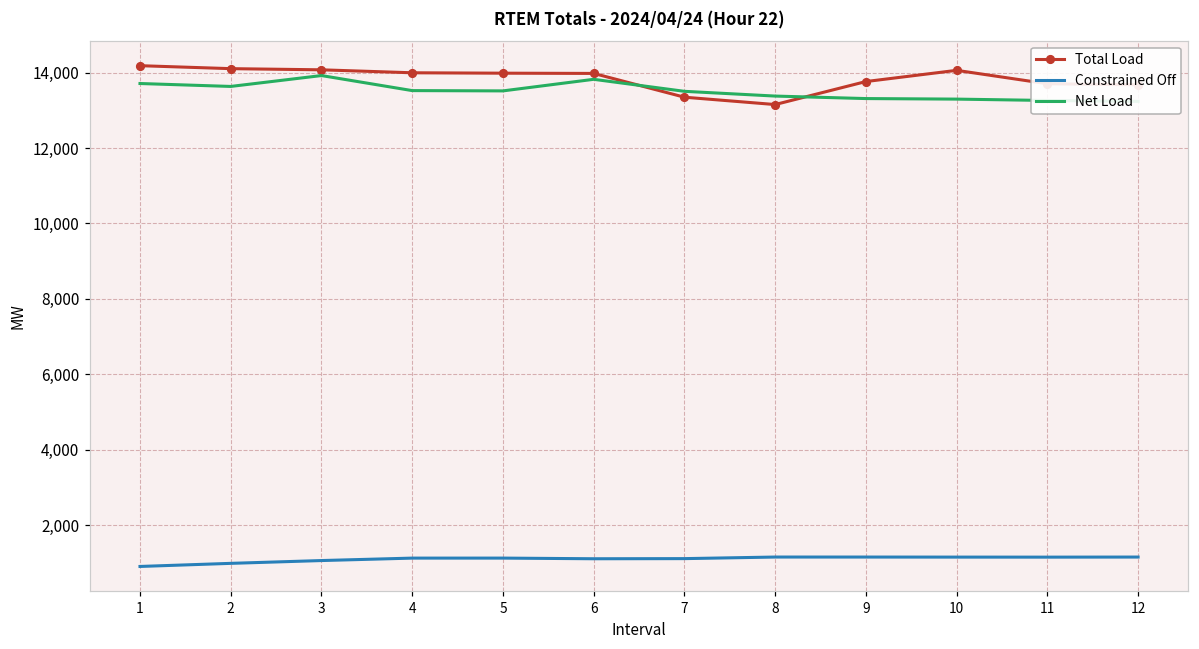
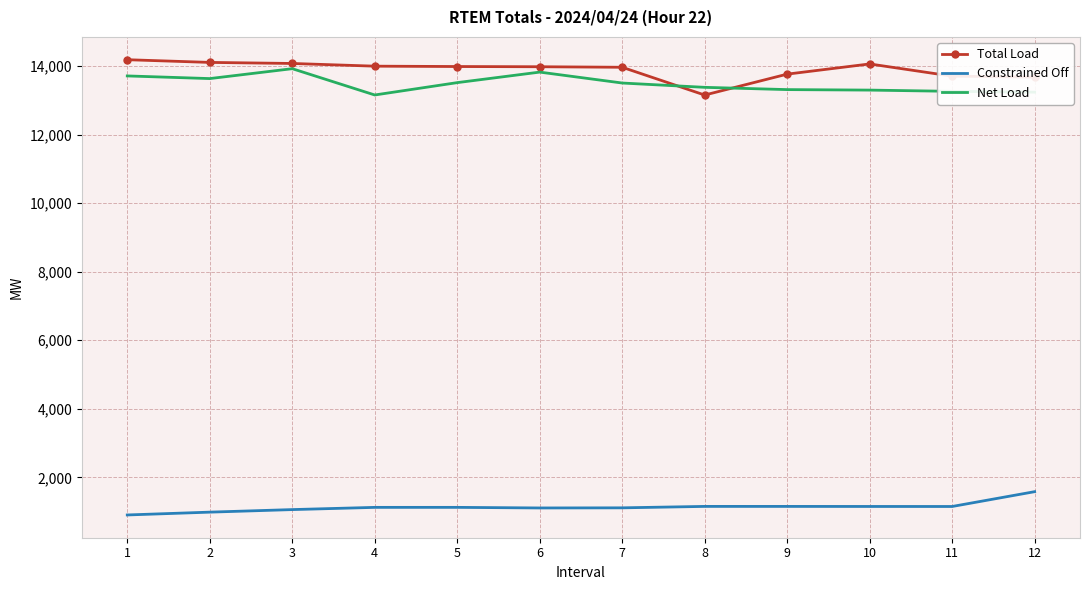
Net Load, 4: 13,500 -> 13,200
Total Load, 7: 13,300 -> 14,000
Constrained Off, 12: 1,200 -> 1,600
